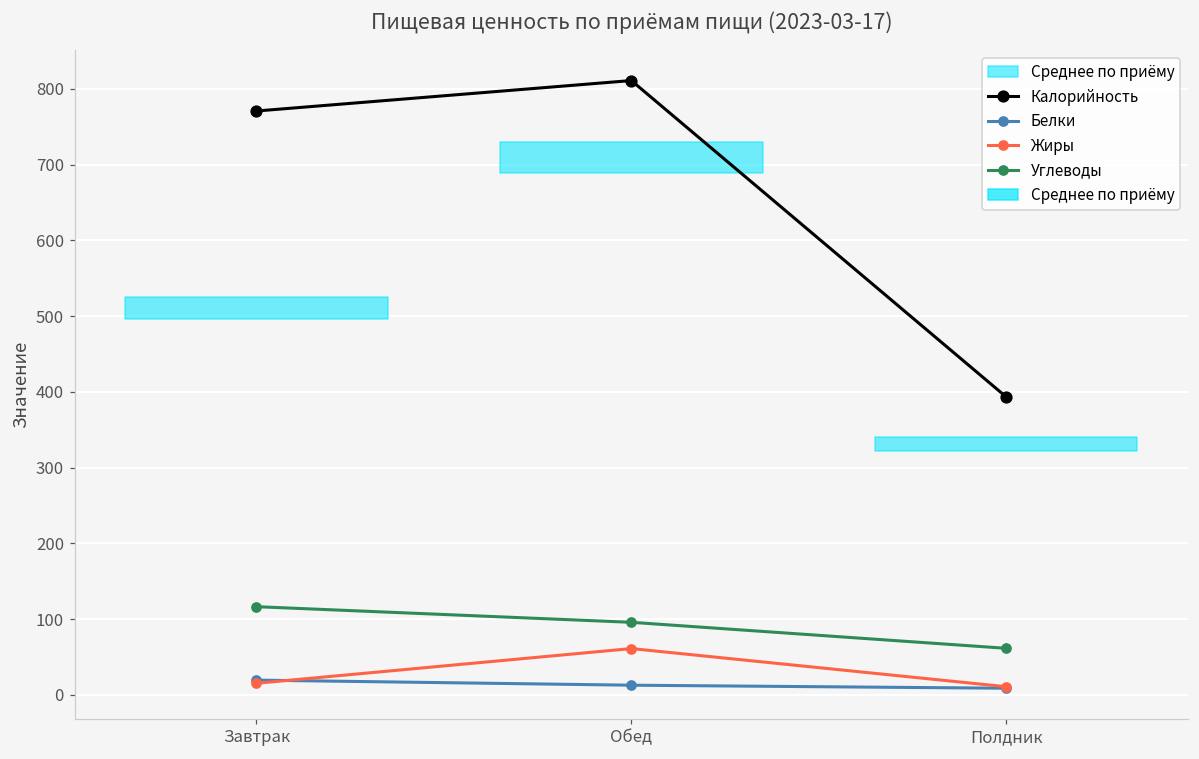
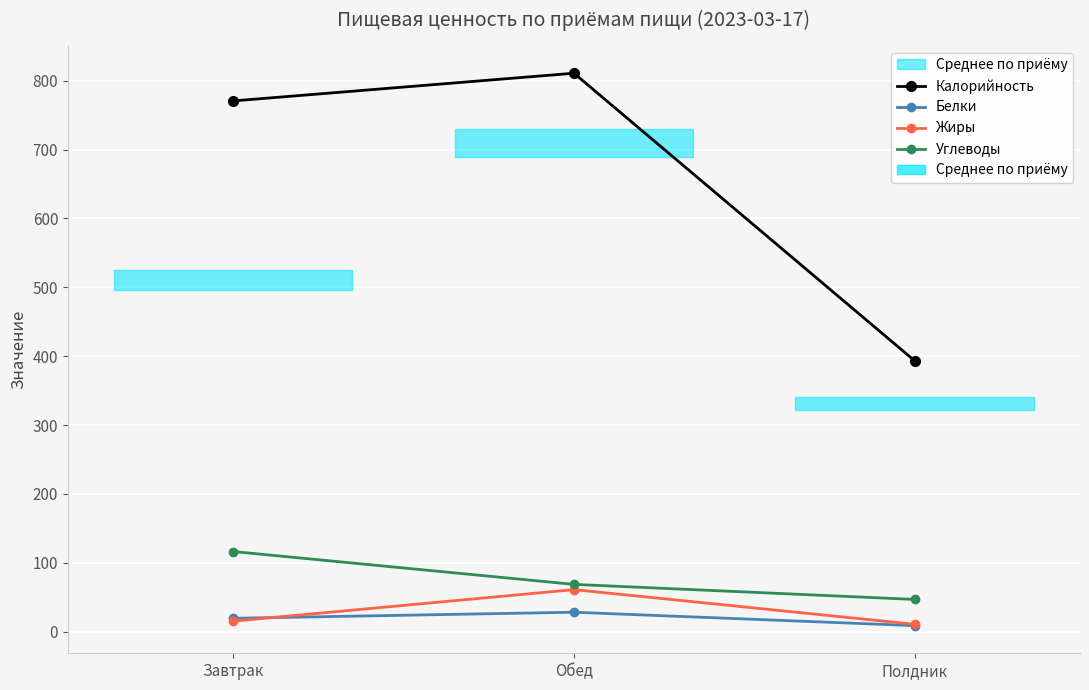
Белки, Обед: 10 -> 30
Углеводы, Обед: 100 -> 70
Углеводы, Полдник: 60 -> 50
